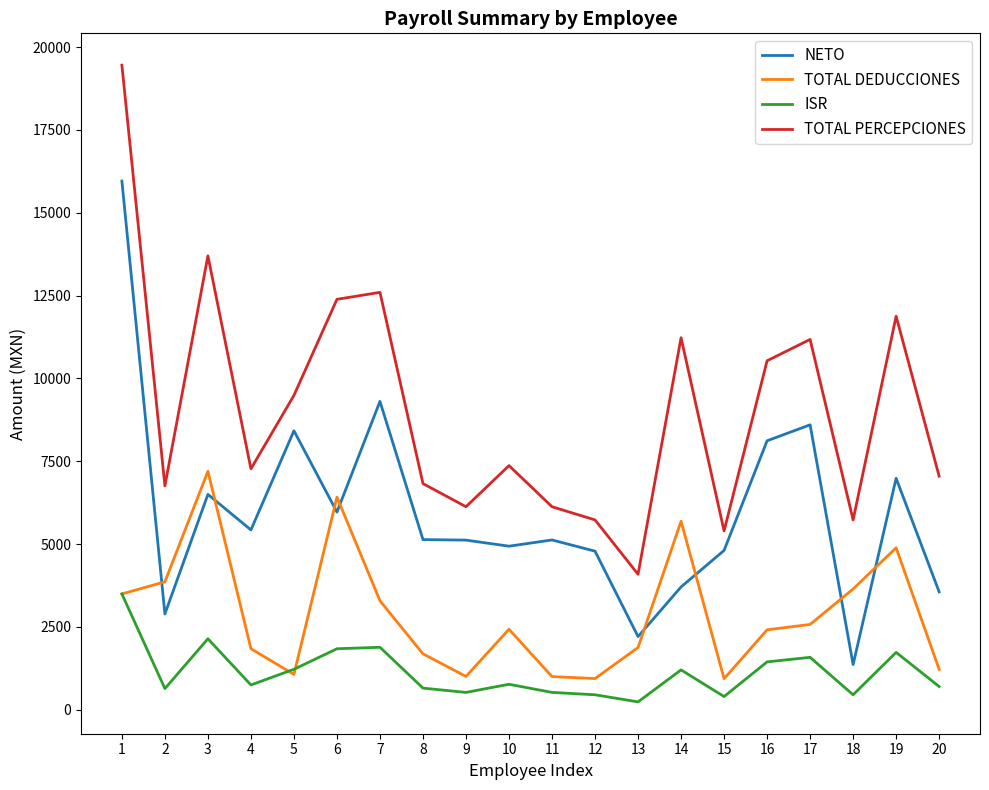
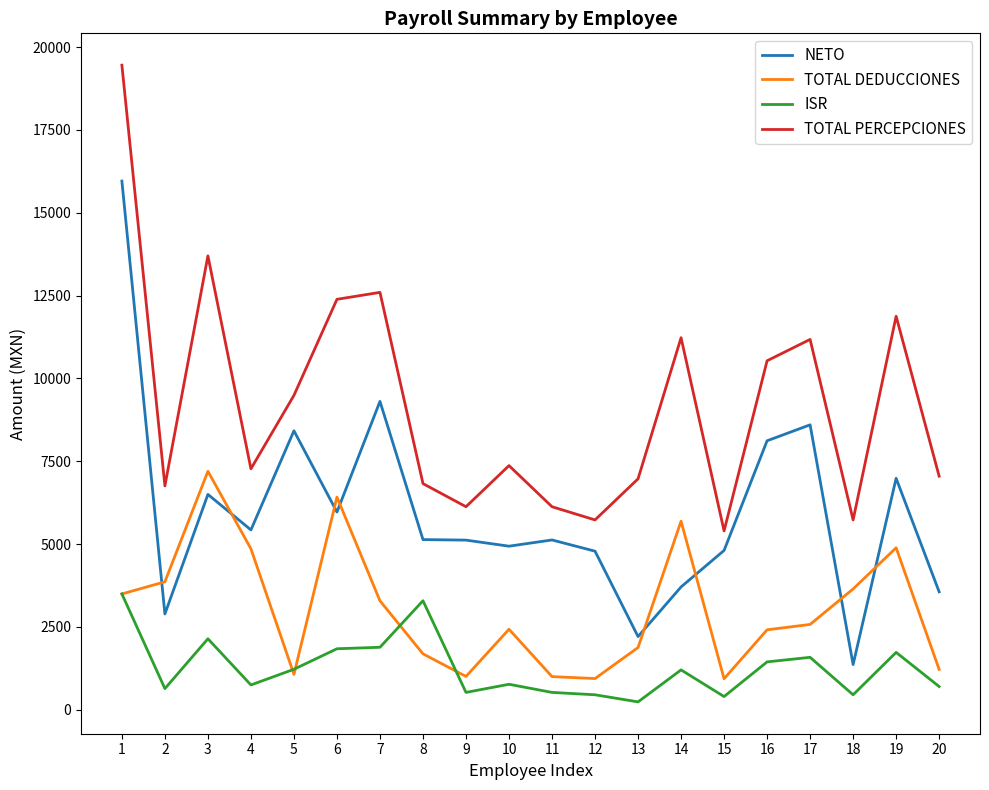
TOTAL DEDUCCIONES, 4: 1800 -> 4900
ISR, 8: 700 -> 3300
TOTAL PERCEPCIONES, 13: 4100 -> 7000
